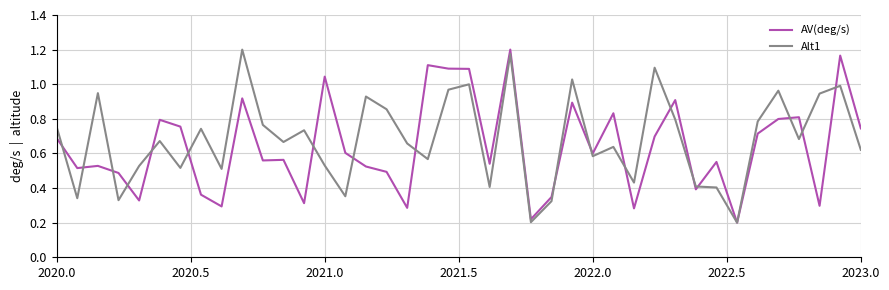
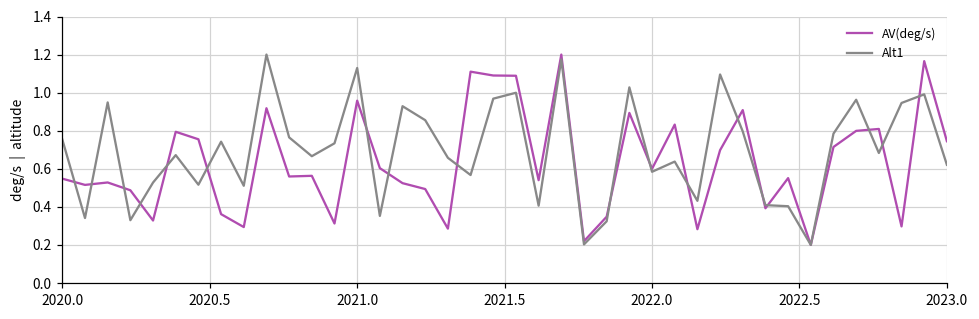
AV(deg/s), 2020.0: 0.69 -> 0.55
AV(deg/s), 2021.0: 1.04 -> 0.96
Alt1, 2021.0: 0.53 -> 1.13
